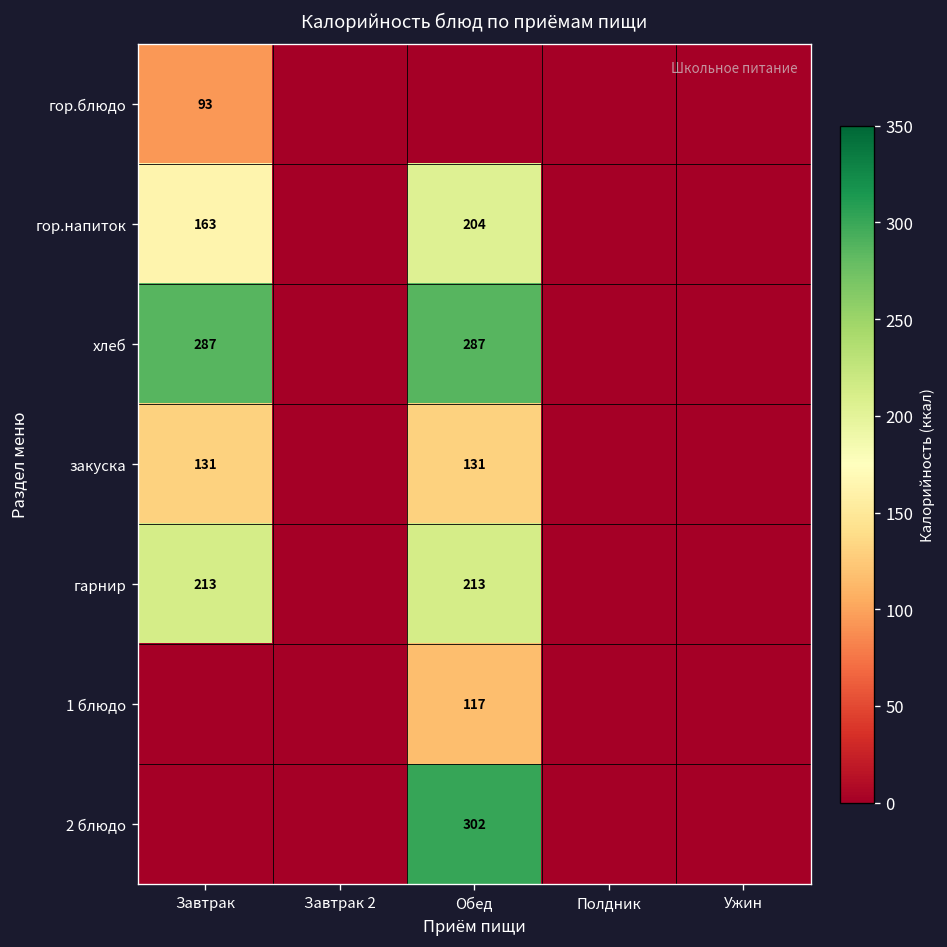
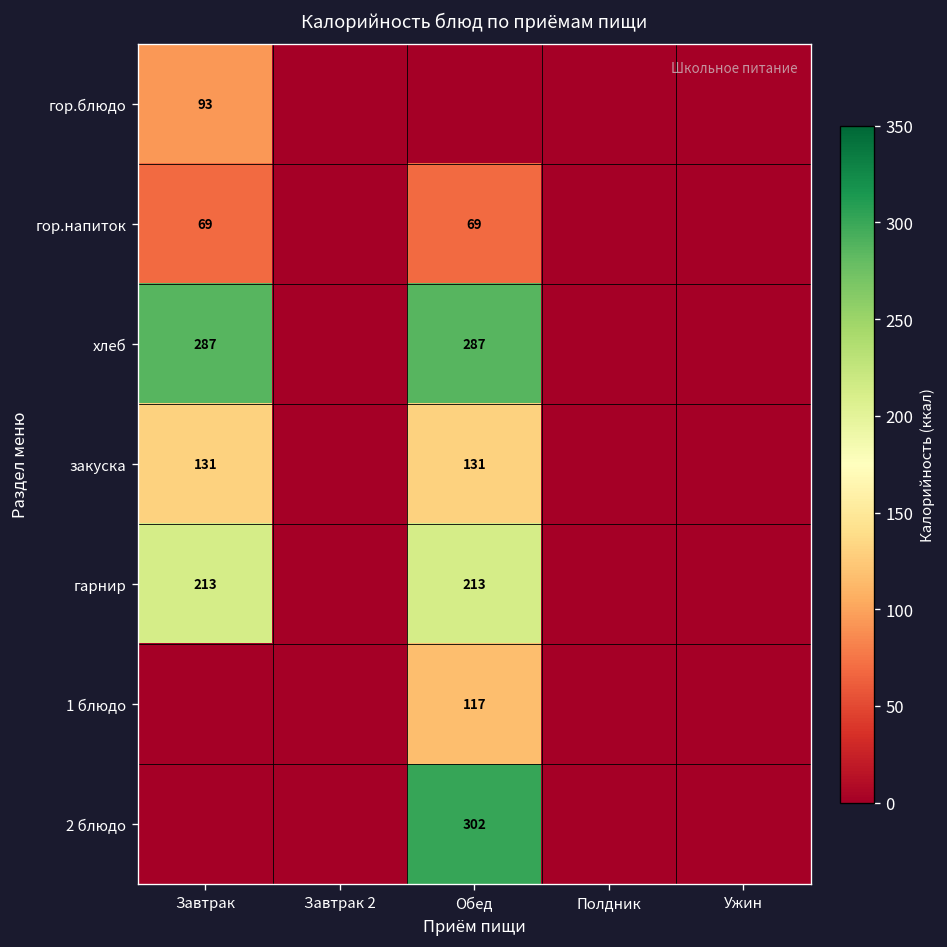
гор.напиток, Завтрак: 163 -> 69
гор.напиток, Обед: 204 -> 69
